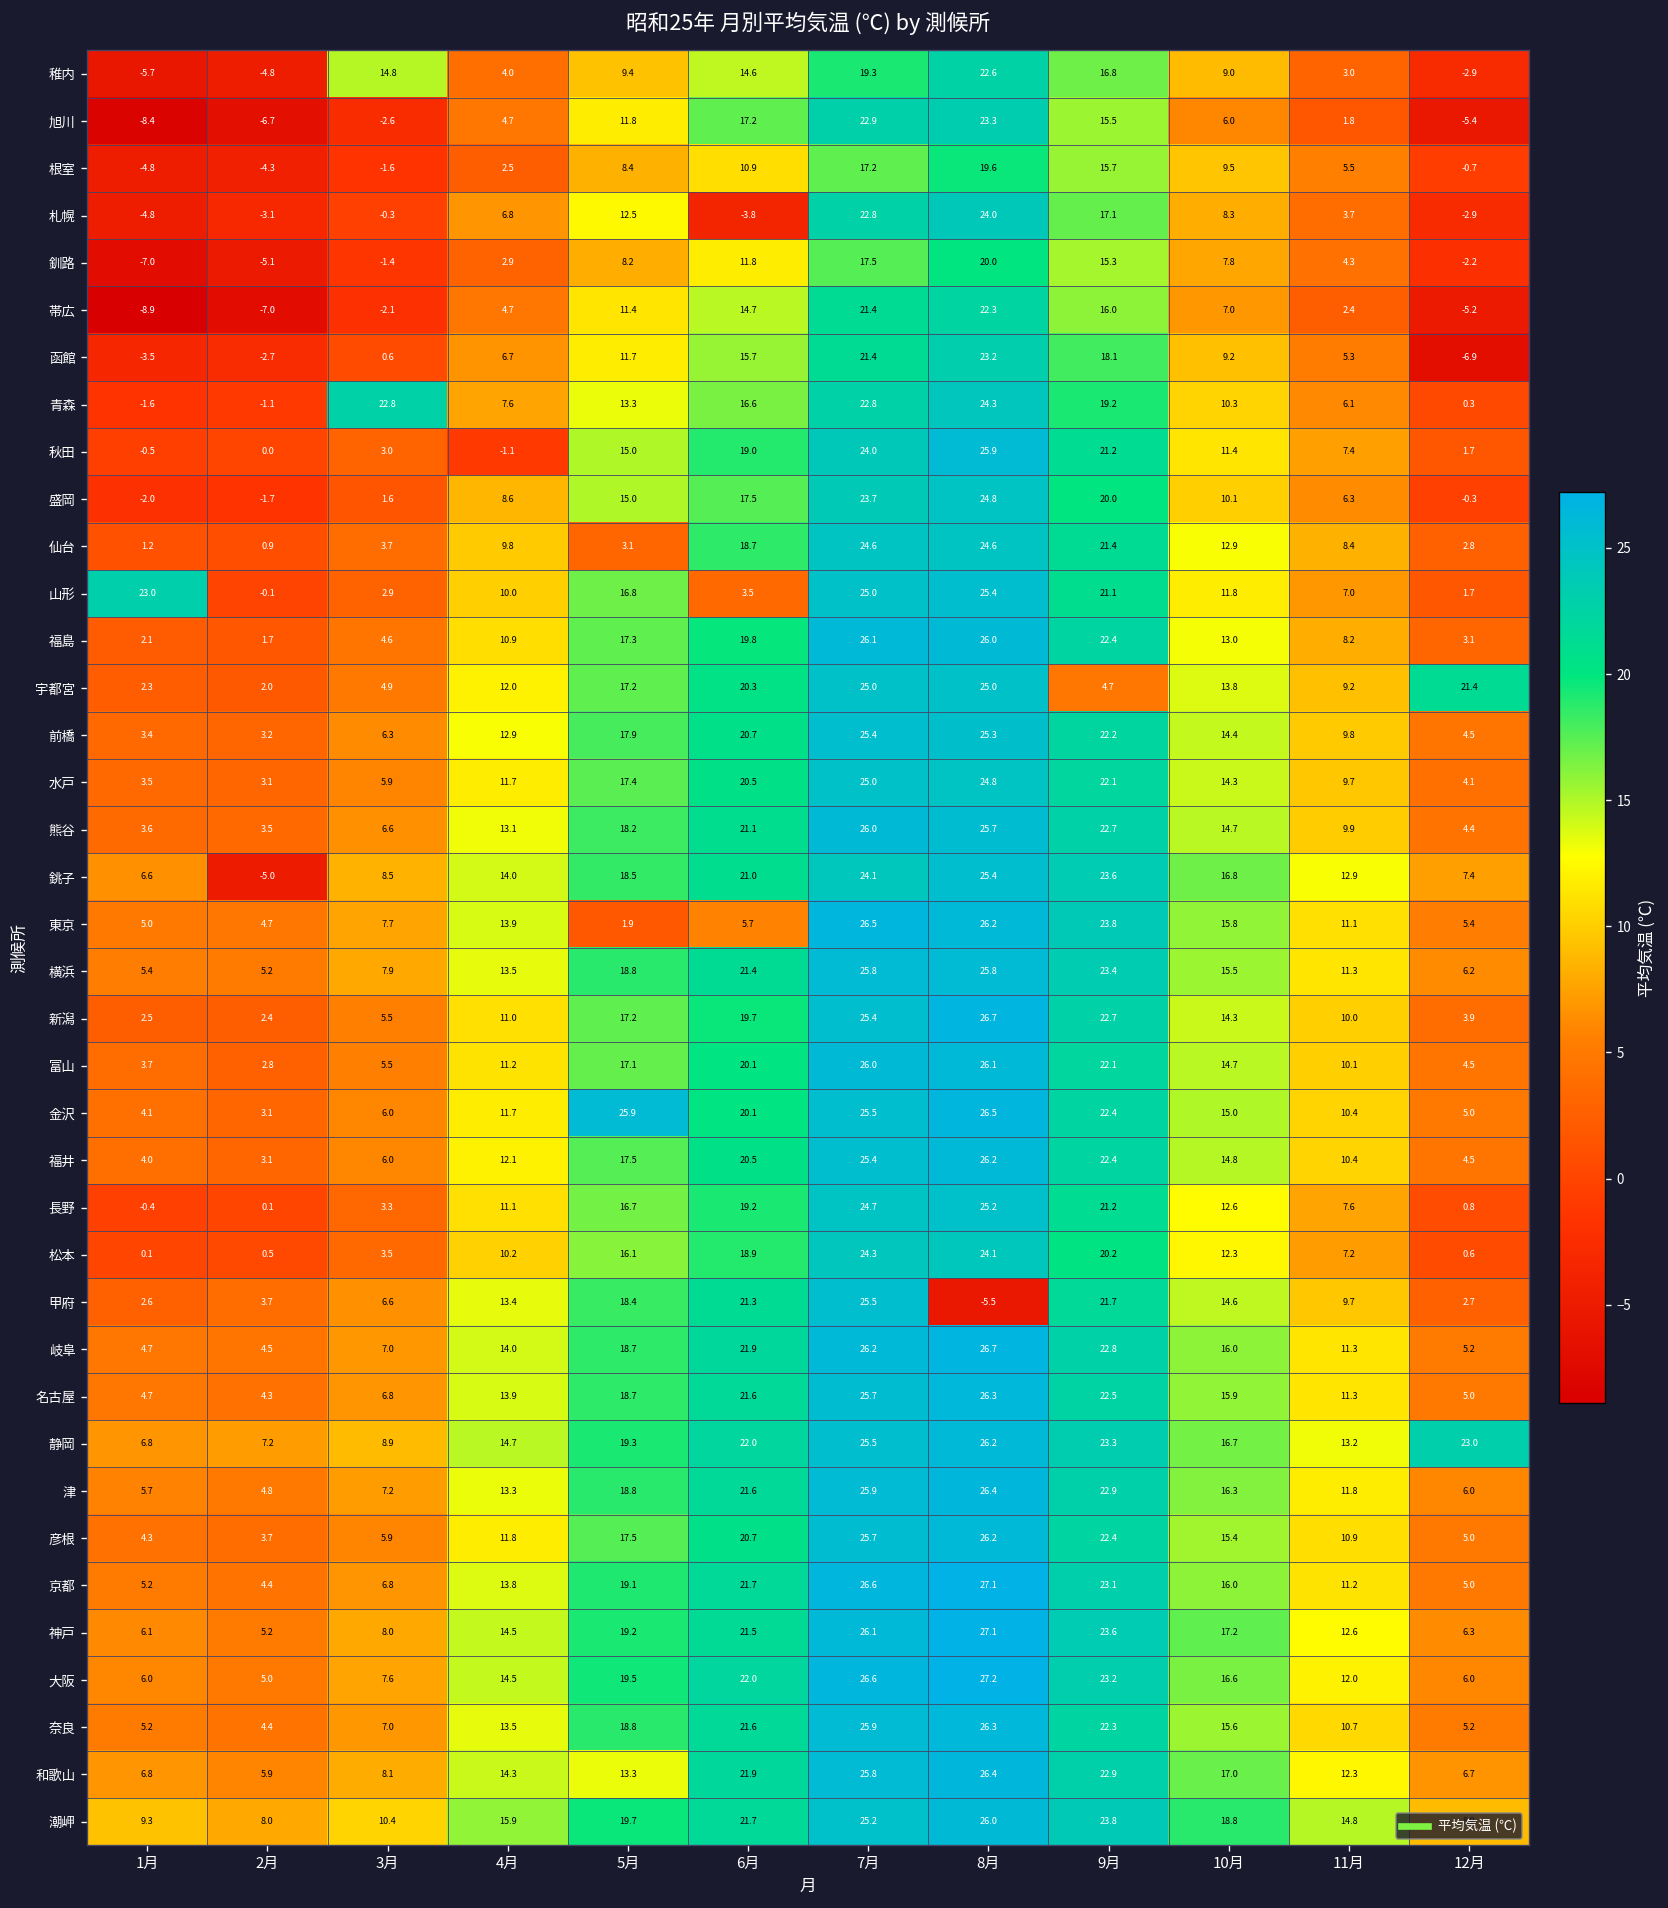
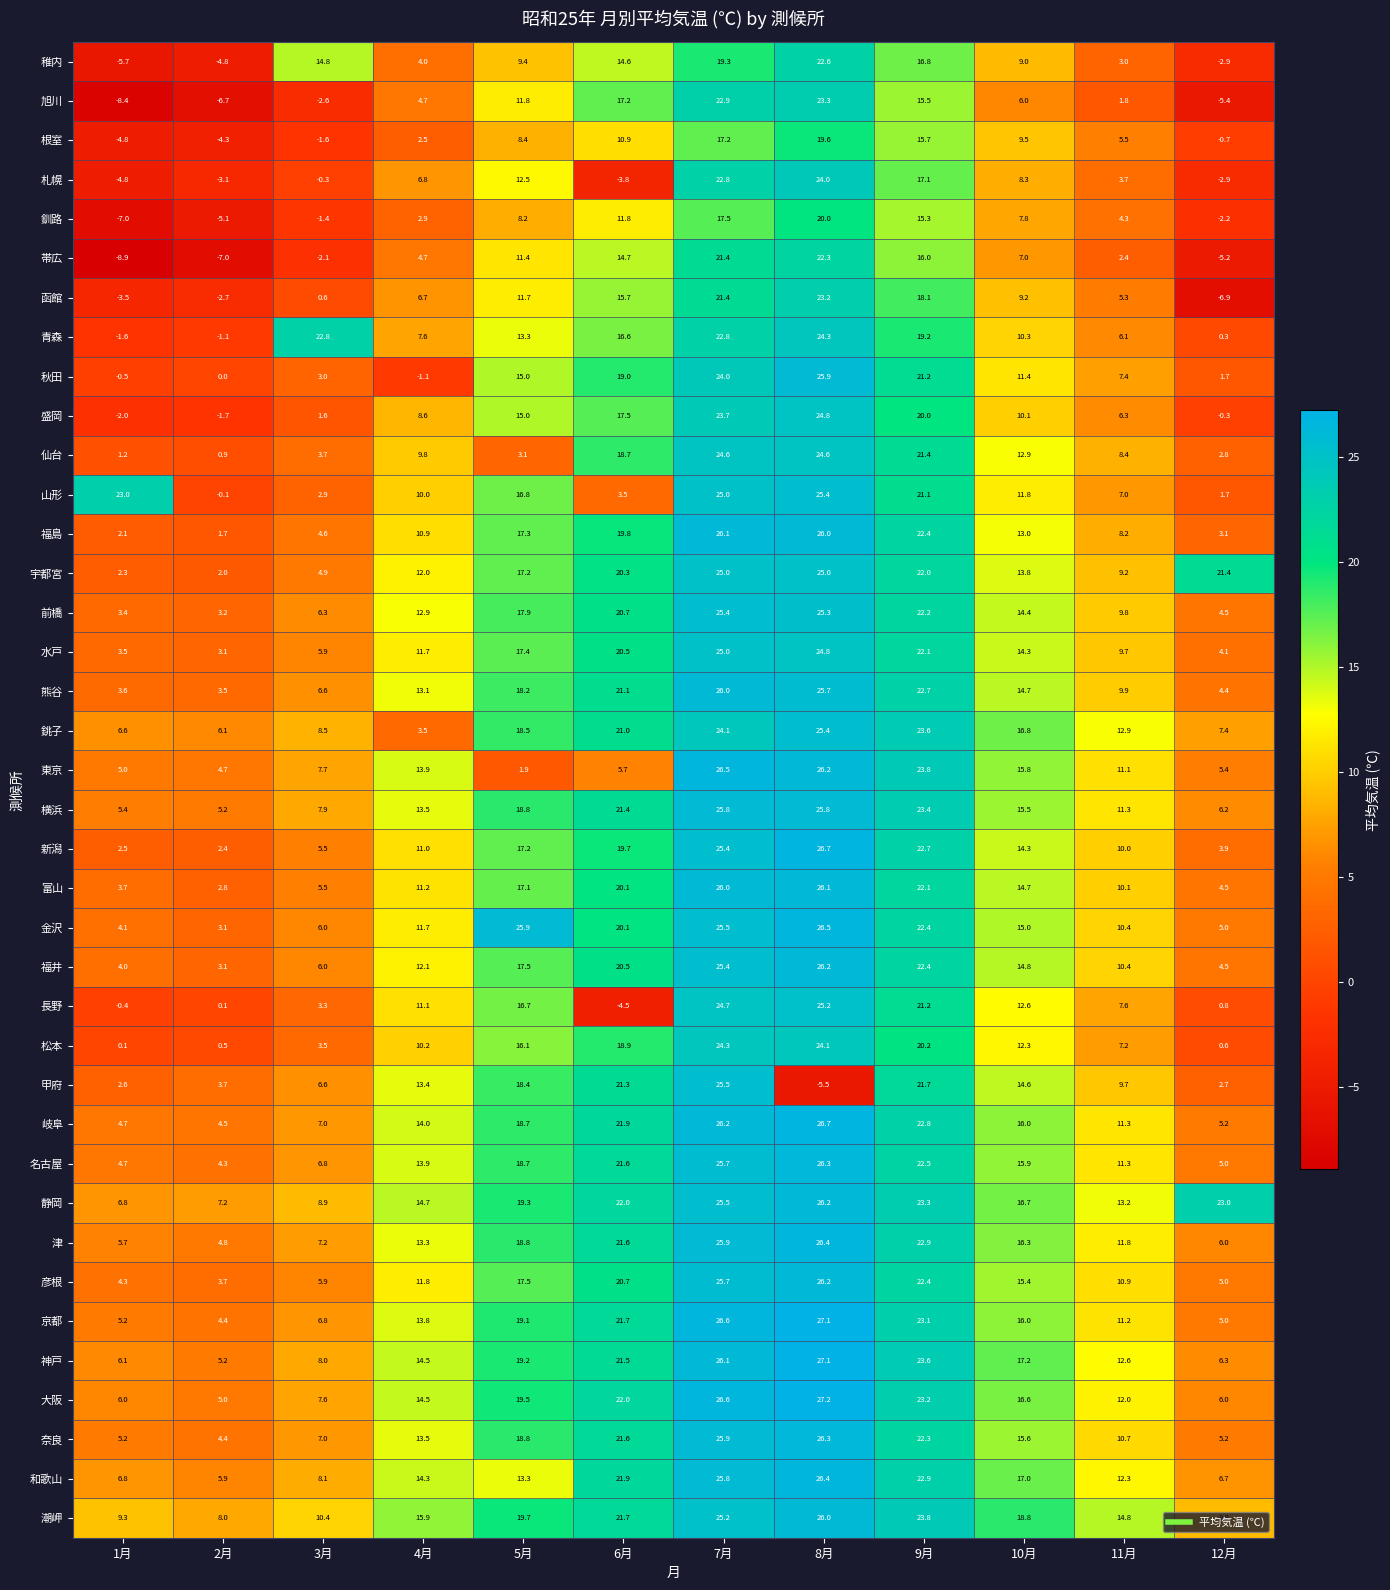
宇都宮, 9月: 4.7 -> 22.0
銚子, 2月: -5.0 -> 6.1
銚子, 4月: 14.0 -> 3.5
長野, 6月: 19.2 -> -4.5
